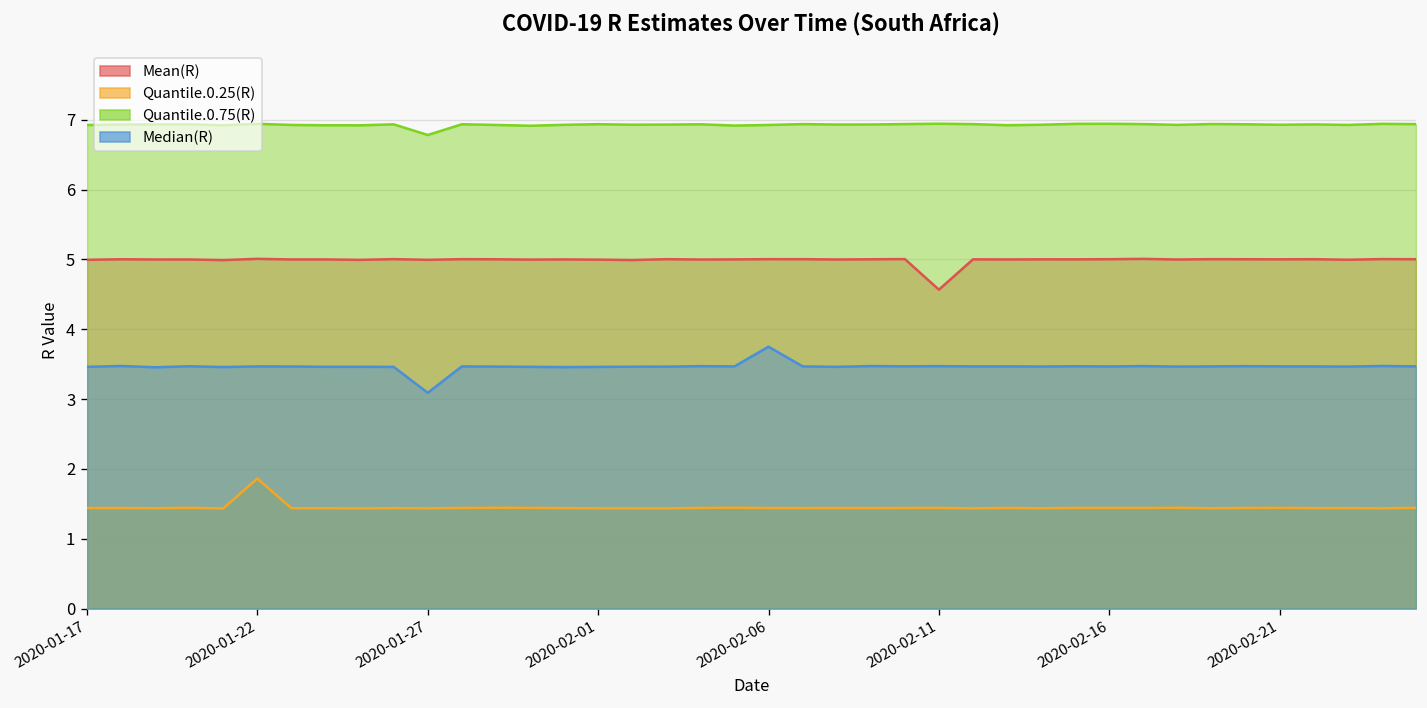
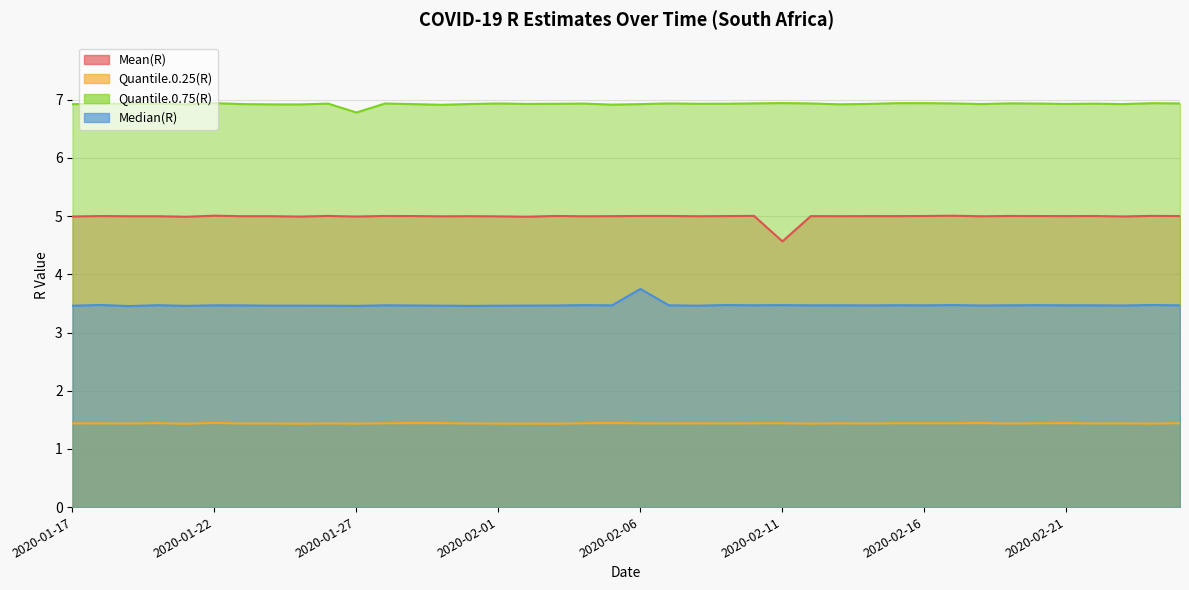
Quantile.0.25(R), 2020-01-22: 1.9 -> 1.4
Median(R), 2020-01-27: 3.1 -> 3.5
